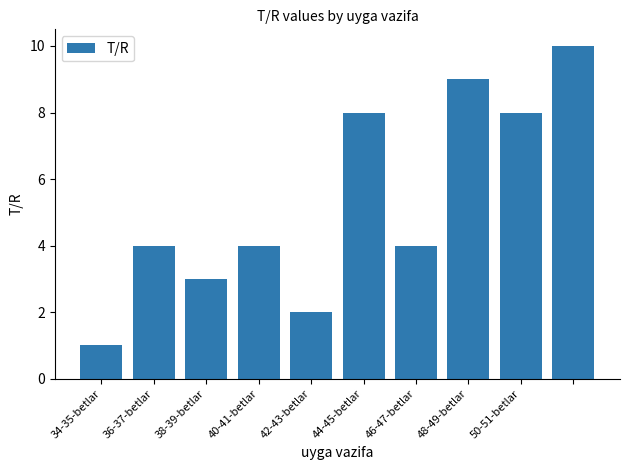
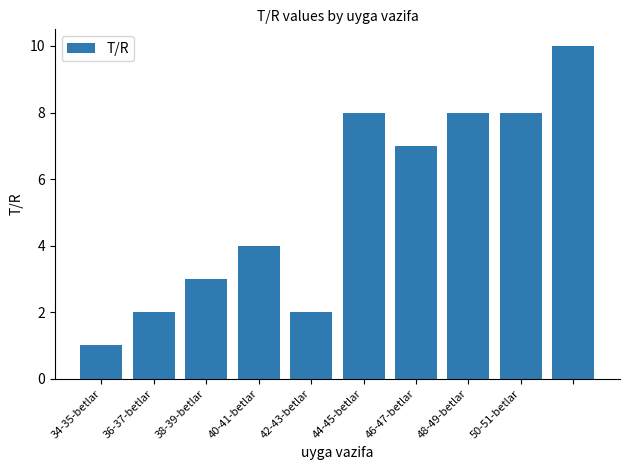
36-37-betlar: 4 -> 2
46-47-betlar: 4 -> 7
48-49-betlar: 9 -> 8
